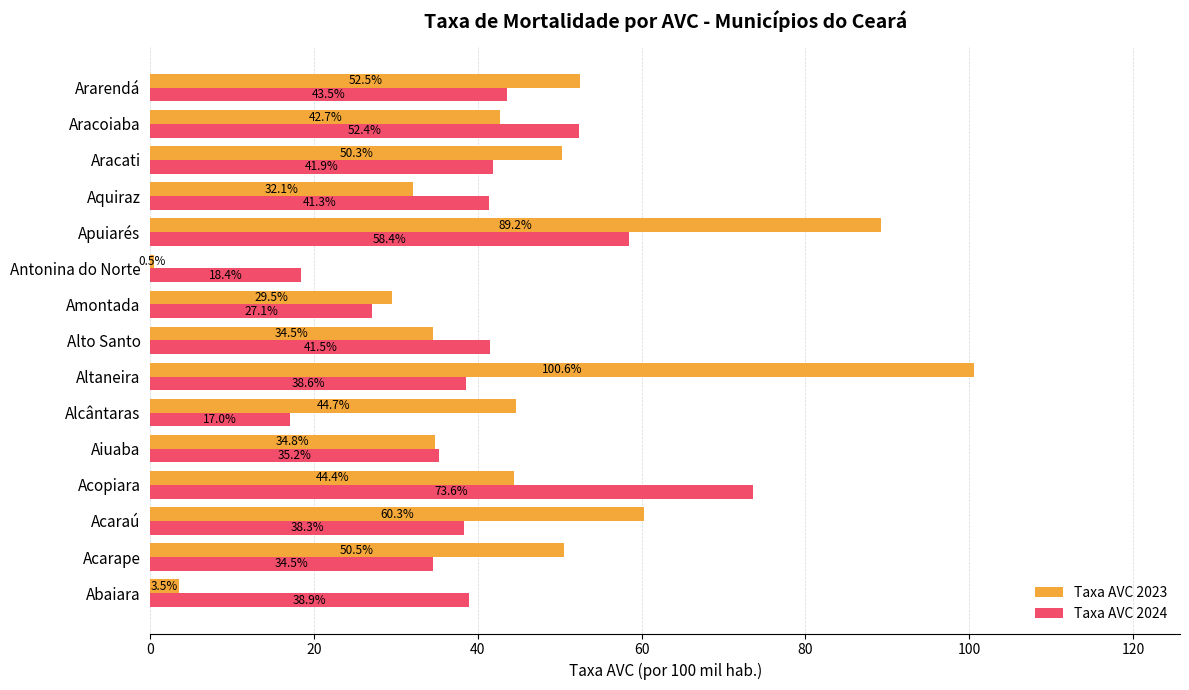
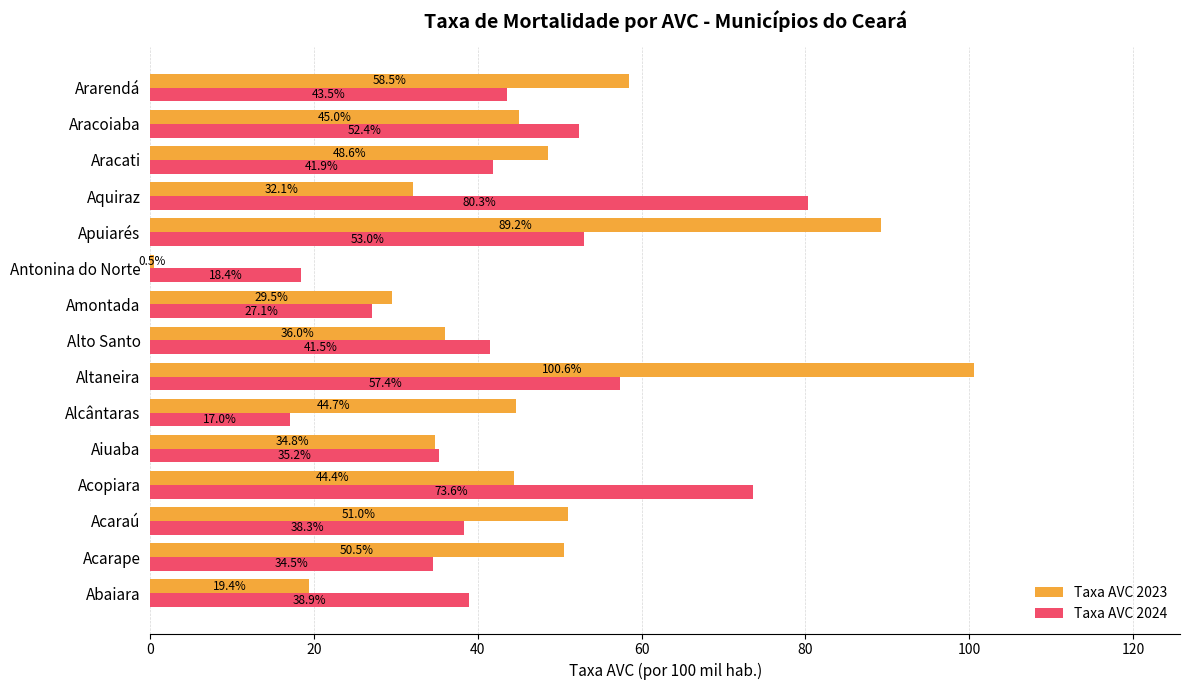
Taxa AVC 2023, Ararendá: 52.5% -> 58.5%
Taxa AVC 2023, Aracoiaba: 42.7% -> 45.0%
Taxa AVC 2023, Aracati: 50.3% -> 48.6%
Taxa AVC 2024, Aquiraz: 41.3% -> 80.3%
Taxa AVC 2024, Apuiarés: 58.4% -> 53.0%
Taxa AVC 2023, Alto Santo: 34.5% -> 36.0%
Taxa AVC 2024, Altaneira: 38.6% -> 57.4%
Taxa AVC 2023, Acaraú: 60.3% -> 51.0%
Taxa AVC 2023, Abaiara: 3.5% -> 19.4%
